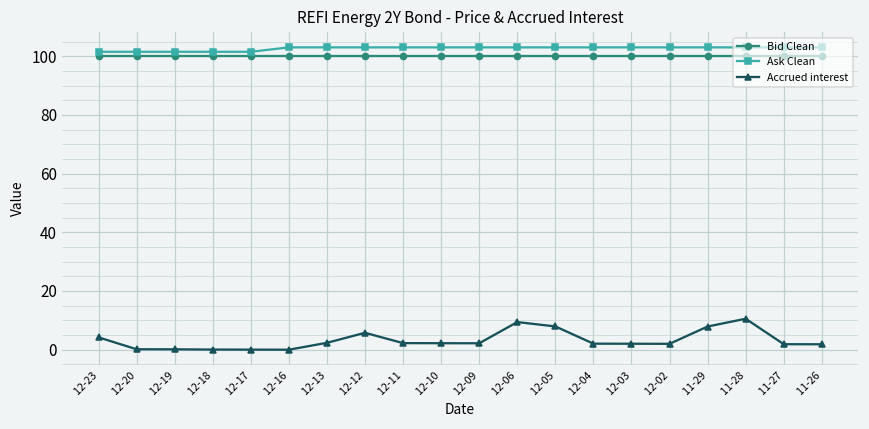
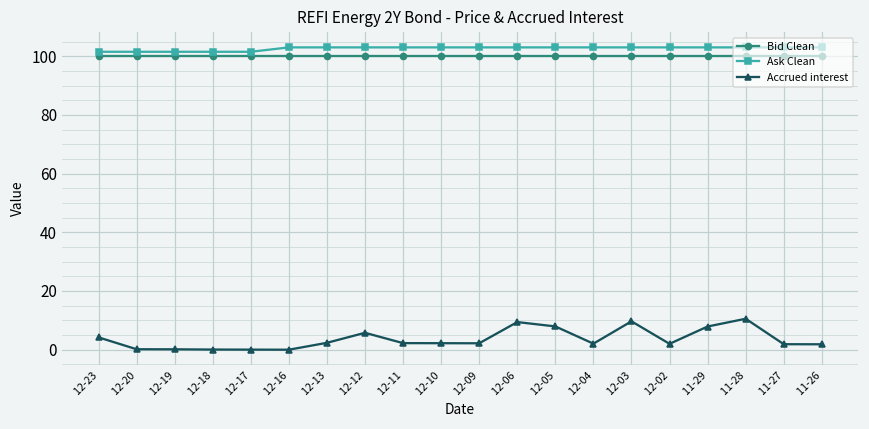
Accrued interest, 12-03: 2 -> 10
